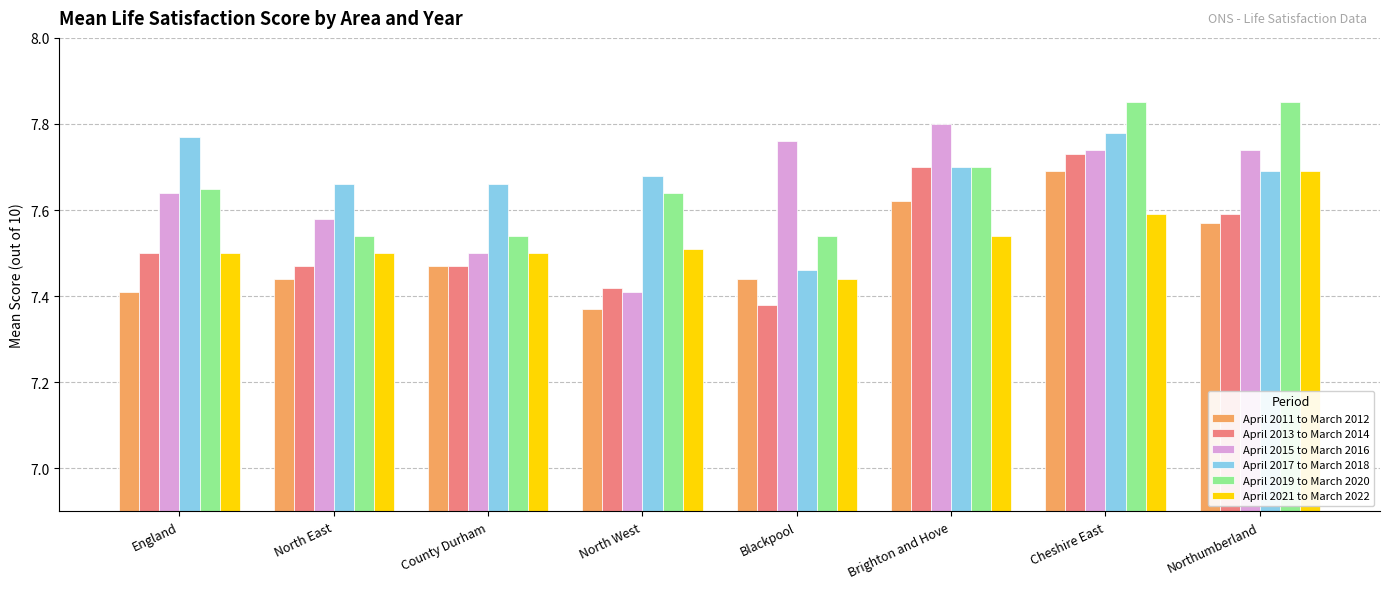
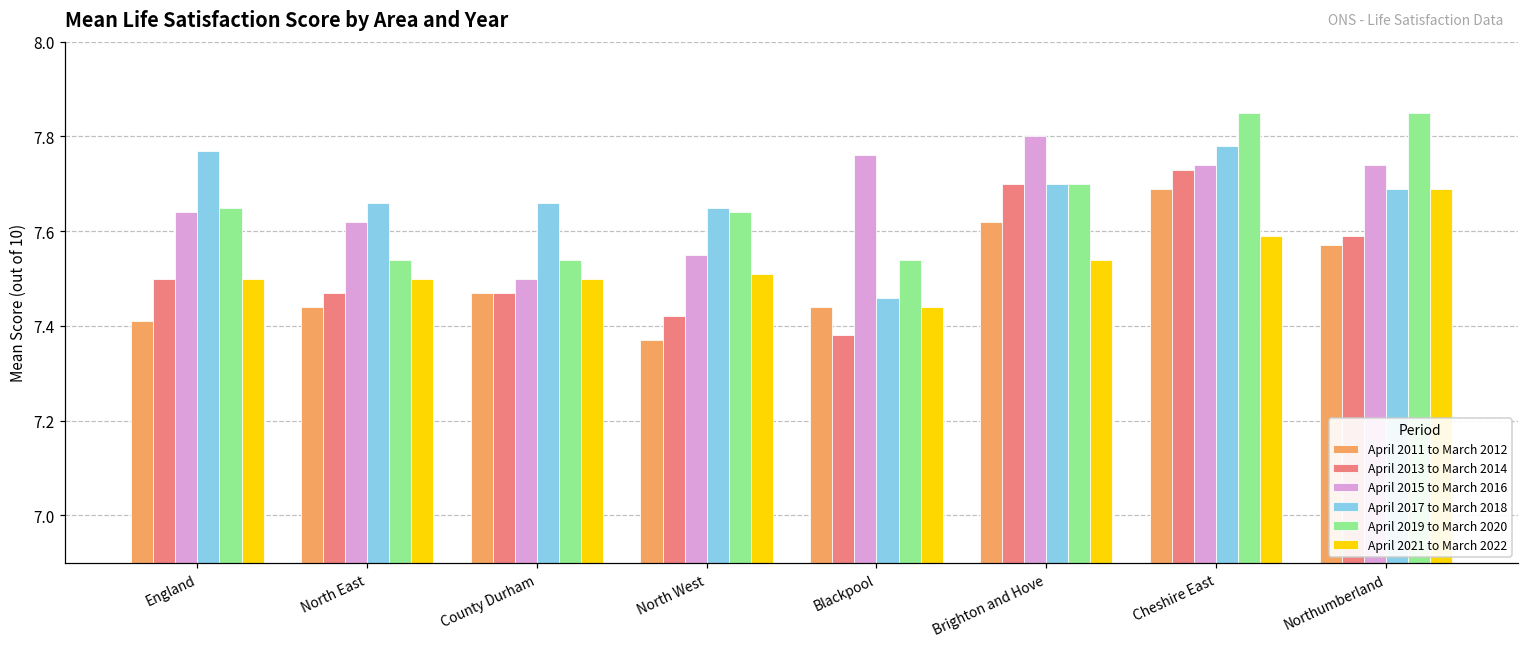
April 2015 to March 2016, North East: 7.58 -> 7.62
April 2015 to March 2016, North West: 7.41 -> 7.55
April 2017 to March 2018, North West: 7.68 -> 7.65
